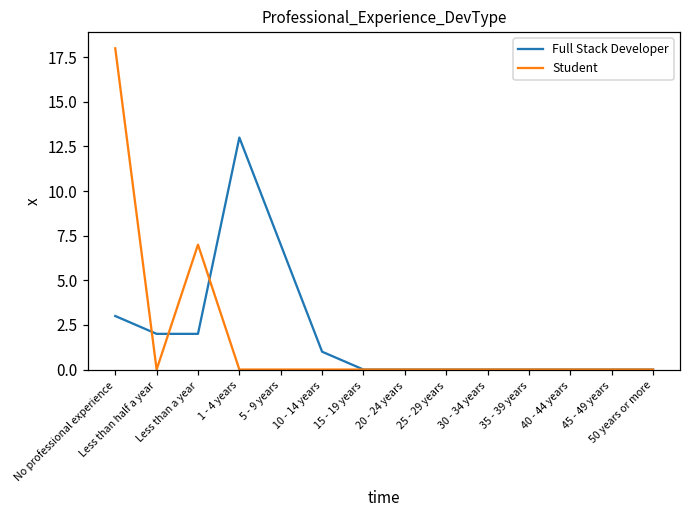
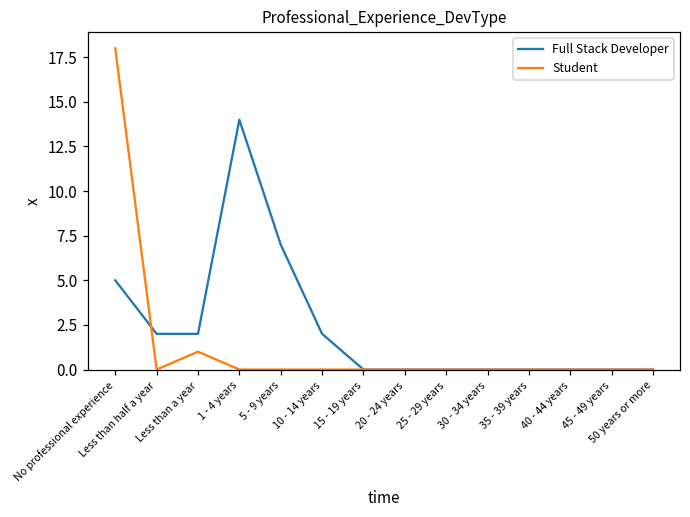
Full Stack Developer, No professional experience: 3 -> 5
Student, Less than a year: 7 -> 1
Full Stack Developer, 1 - 4 years: 13 -> 14
Full Stack Developer, 10 - 14 years: 1 -> 2
